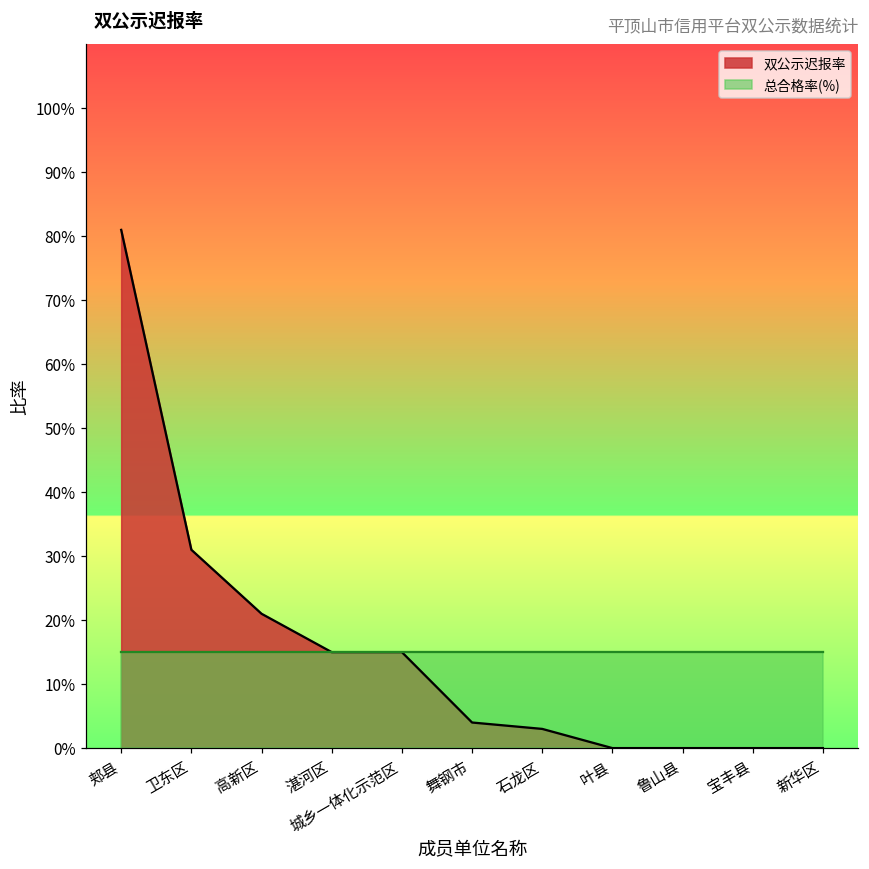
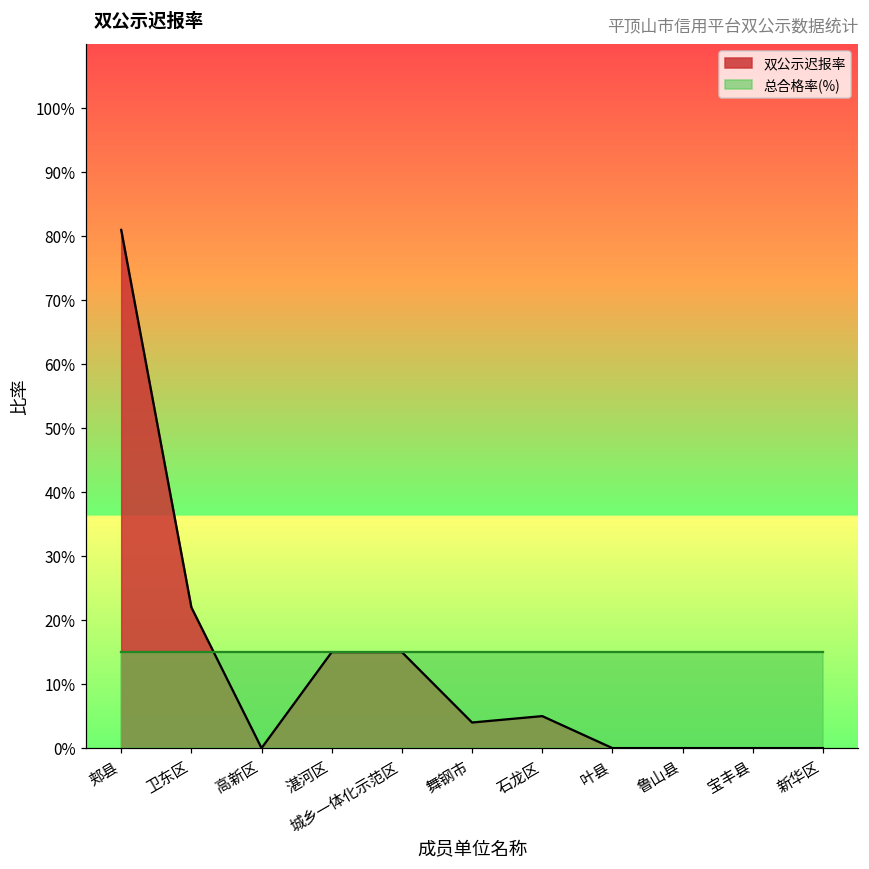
双公示迟报率, 卫东区: 31% -> 22%
双公示迟报率, 高新区: 21% -> 0%
双公示迟报率, 石龙区: 3% -> 5%
